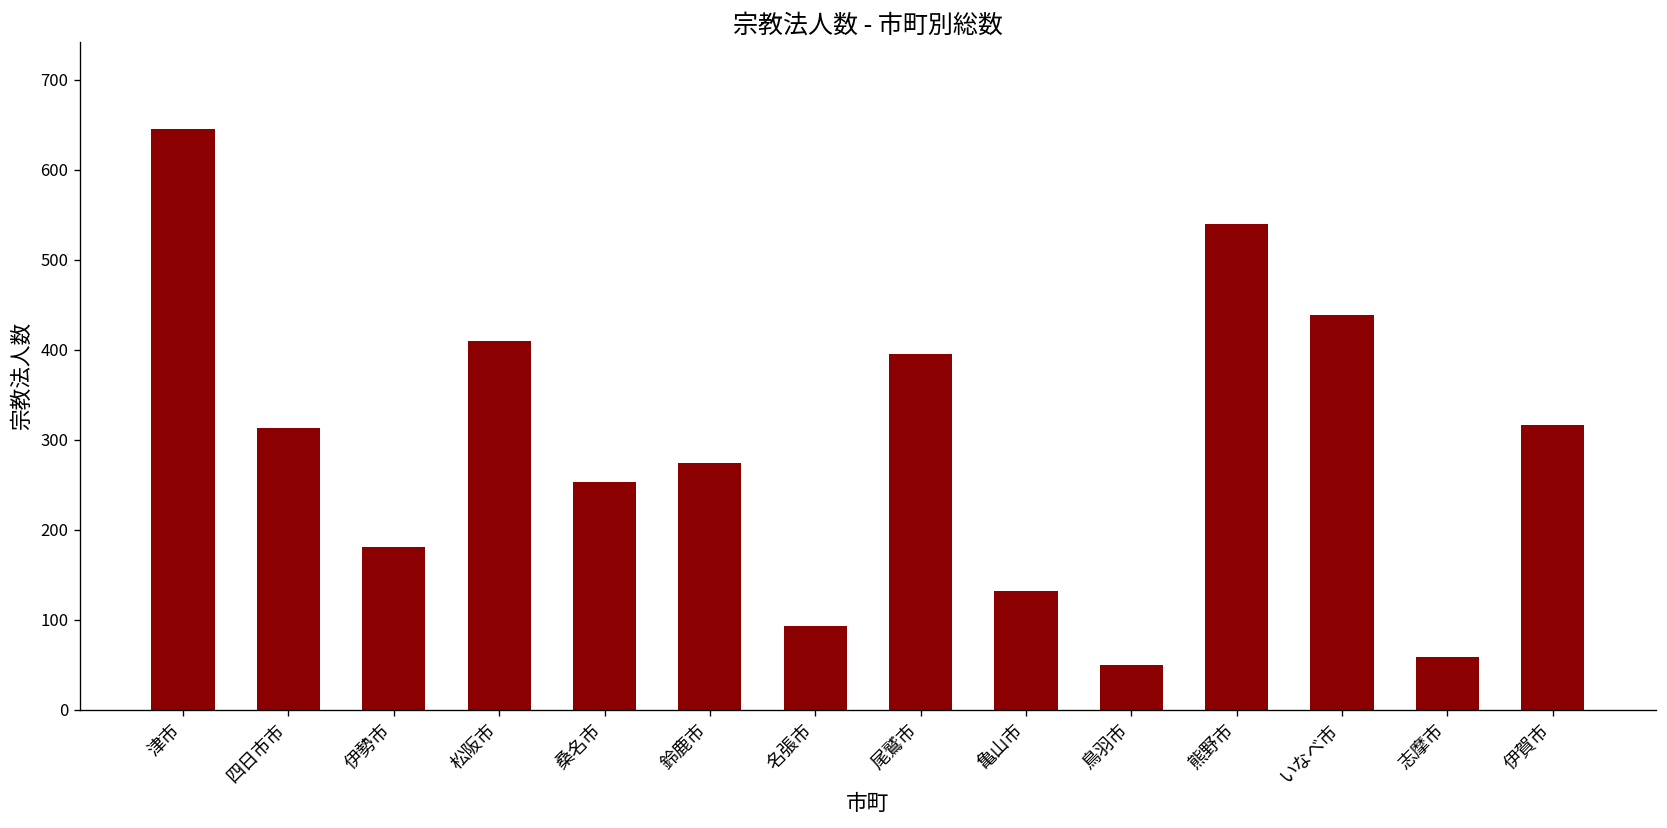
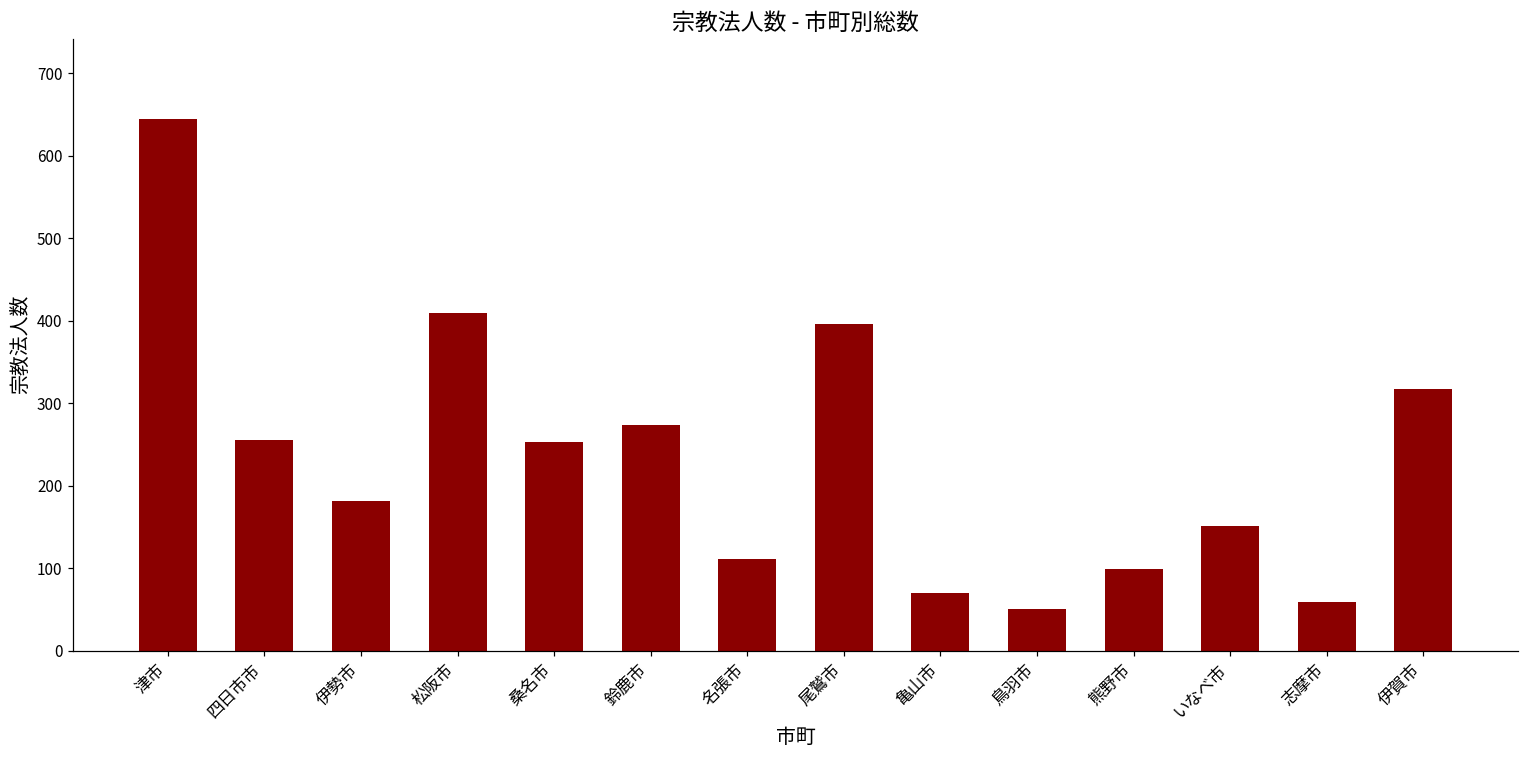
四日市市: 310 -> 260
名張市: 90 -> 110
亀山市: 130 -> 70
熊野市: 540 -> 100
いなべ市: 440 -> 150
